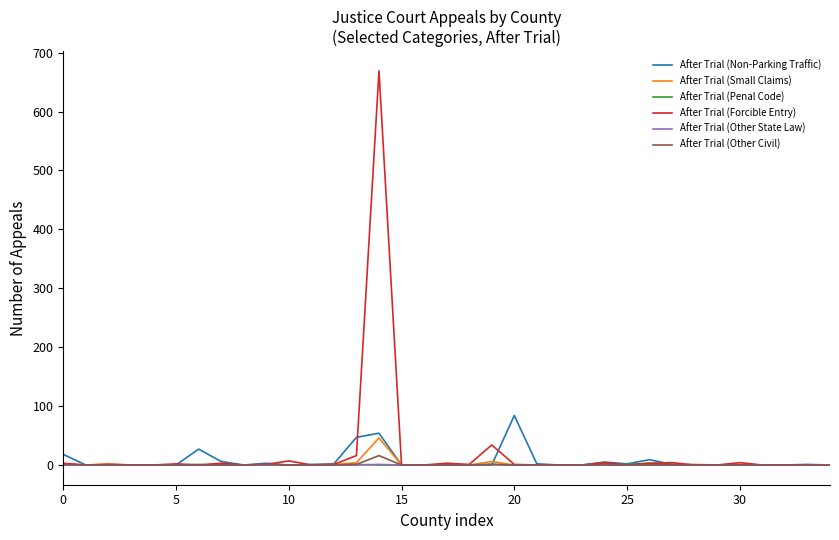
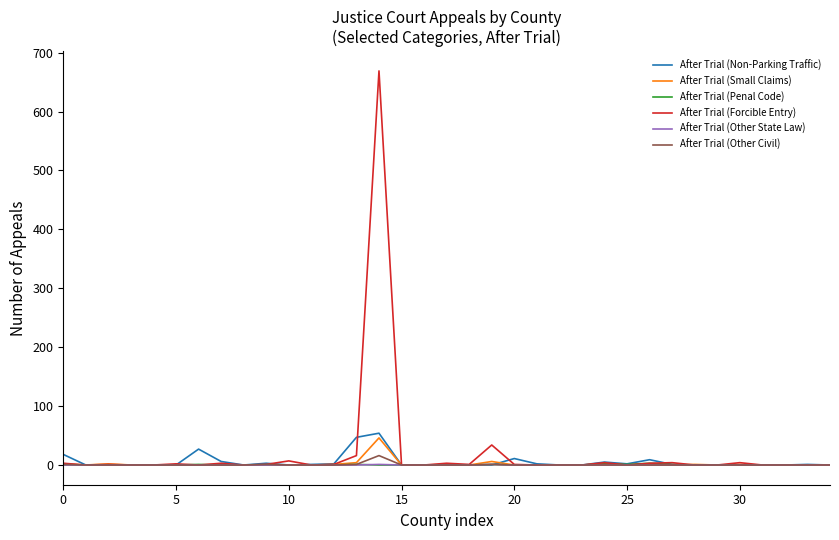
After Trial (Non-Parking Traffic), 20: 80 -> 10
